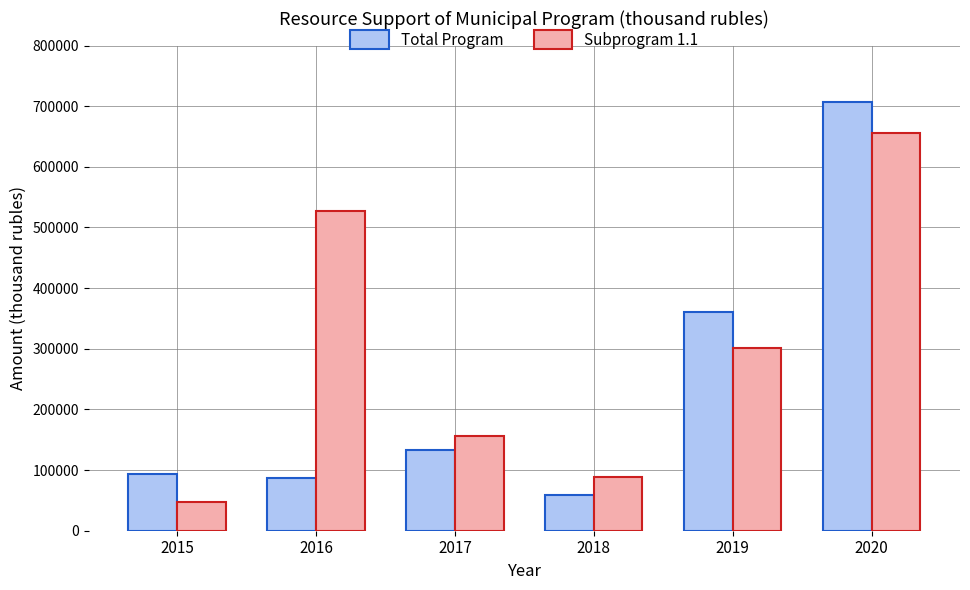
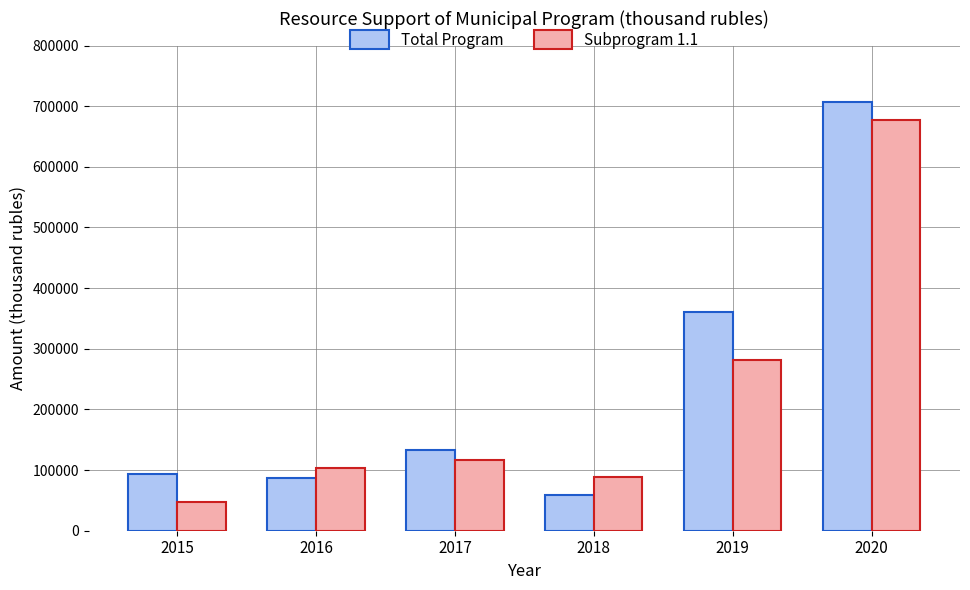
Subprogram 1.1, 2016: 530000 -> 100000
Subprogram 1.1, 2017: 160000 -> 120000
Subprogram 1.1, 2019: 300000 -> 280000
Subprogram 1.1, 2020: 660000 -> 680000
